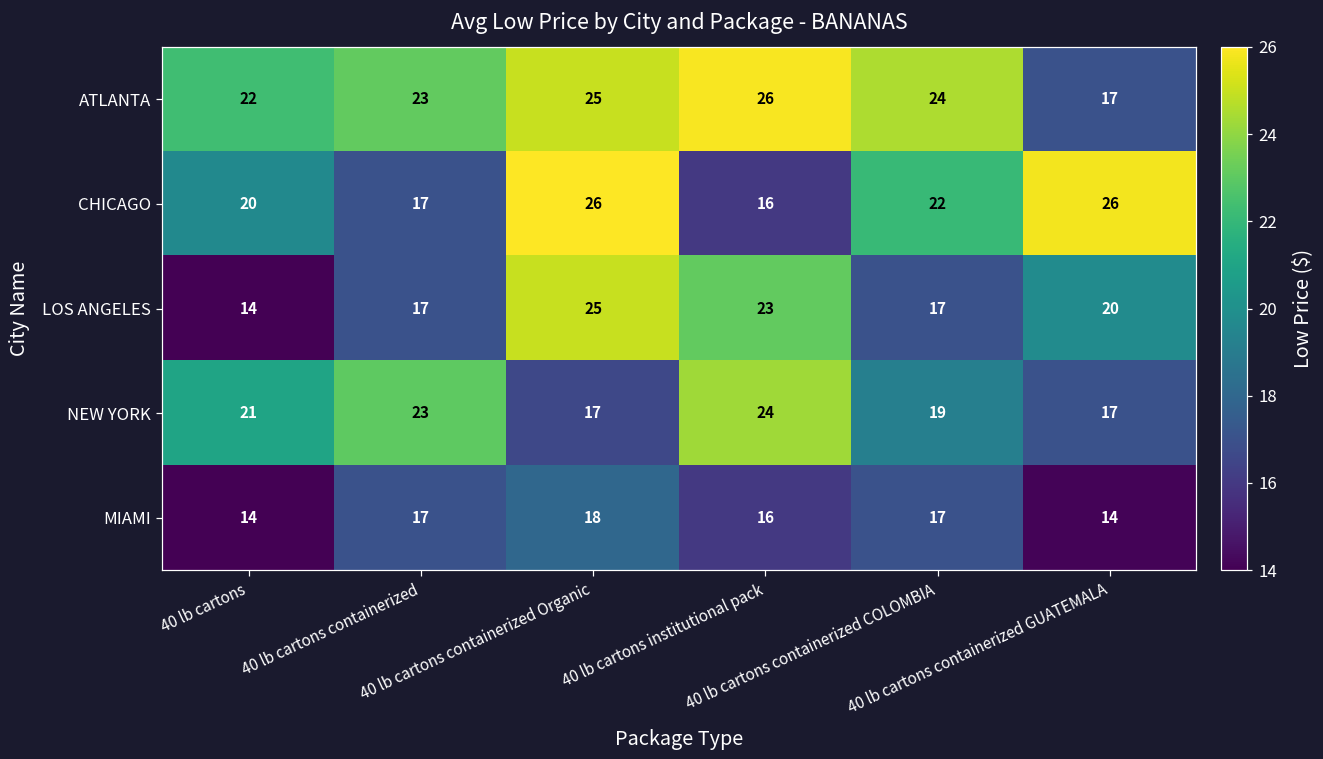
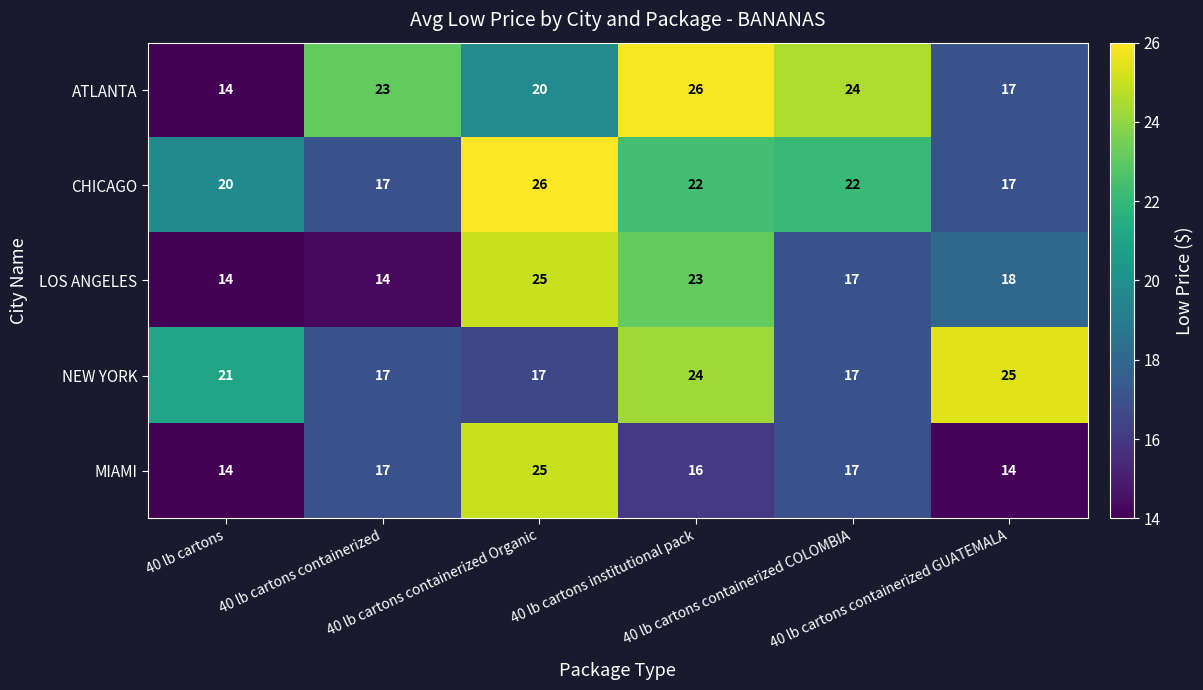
ATLANTA, 40 lb cartons: 22 -> 14
ATLANTA, 40 lb cartons containerized Organic: 25 -> 20
CHICAGO, 40 lb cartons institutional pack: 16 -> 22
CHICAGO, 40 lb cartons containerized GUATEMALA: 26 -> 17
LOS ANGELES, 40 lb cartons containerized: 17 -> 14
LOS ANGELES, 40 lb cartons containerized GUATEMALA: 20 -> 18
NEW YORK, 40 lb cartons containerized: 23 -> 17
NEW YORK, 40 lb cartons containerized COLOMBIA: 19 -> 17
NEW YORK, 40 lb cartons containerized GUATEMALA: 17 -> 25
MIAMI, 40 lb cartons containerized Organic: 18 -> 25
